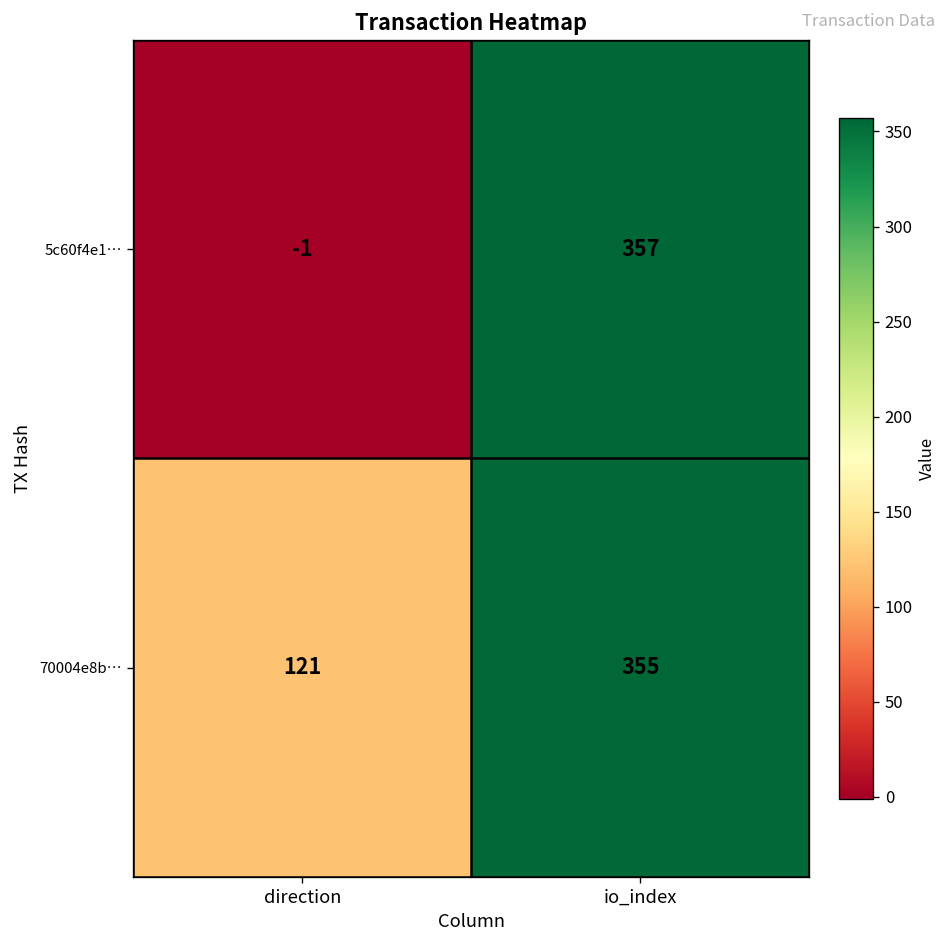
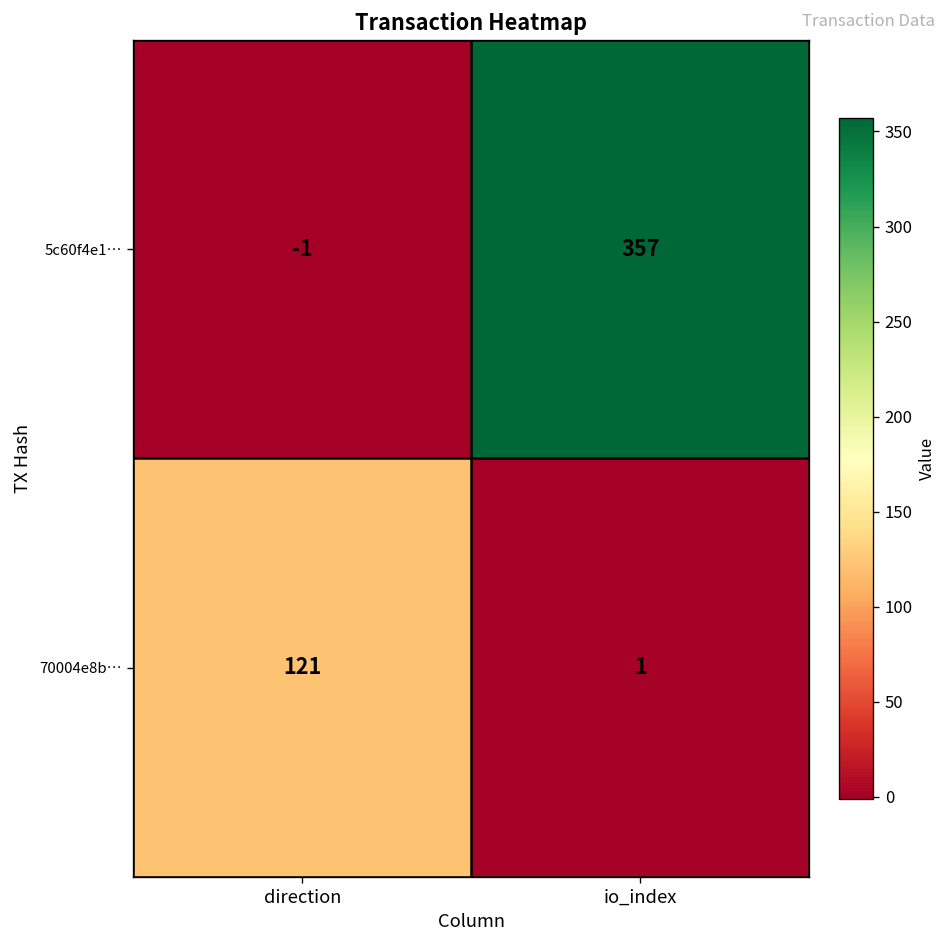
70004e8b…, io_index: 355 -> 1
